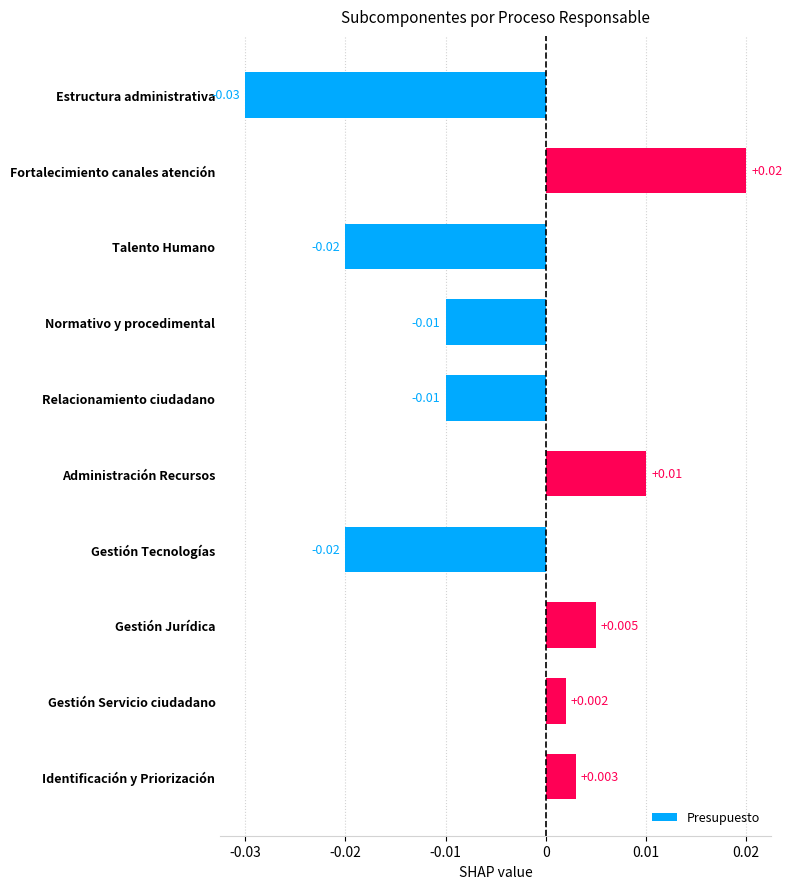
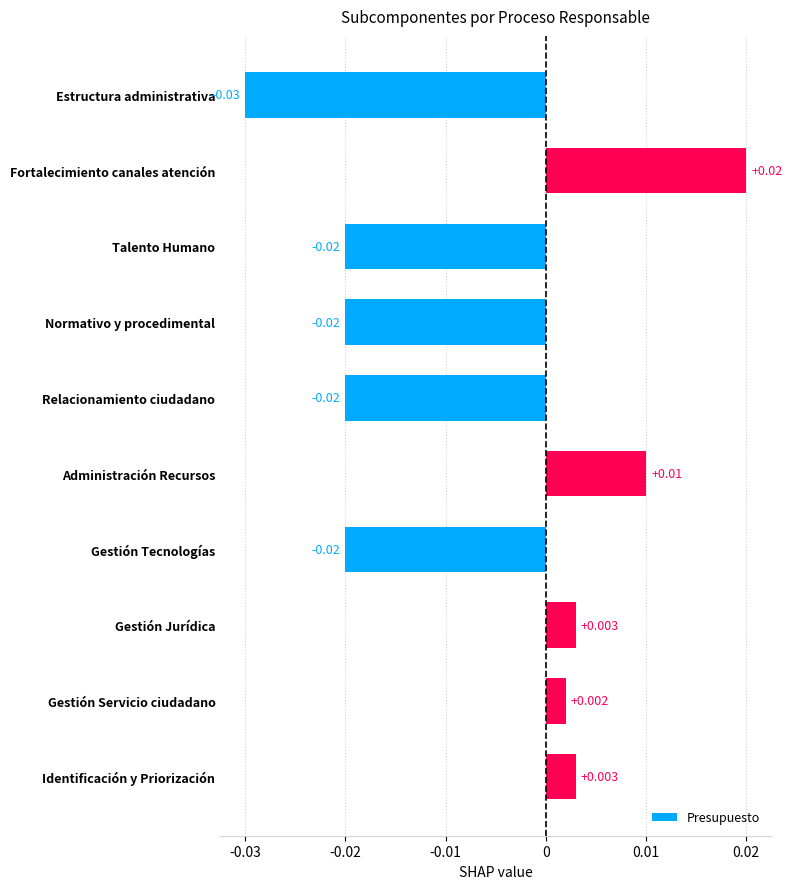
Normativo y procedimental: -0.01 -> -0.02
Relacionamiento ciudadano: -0.01 -> -0.02
Gestión Jurídica: +0.005 -> +0.003
